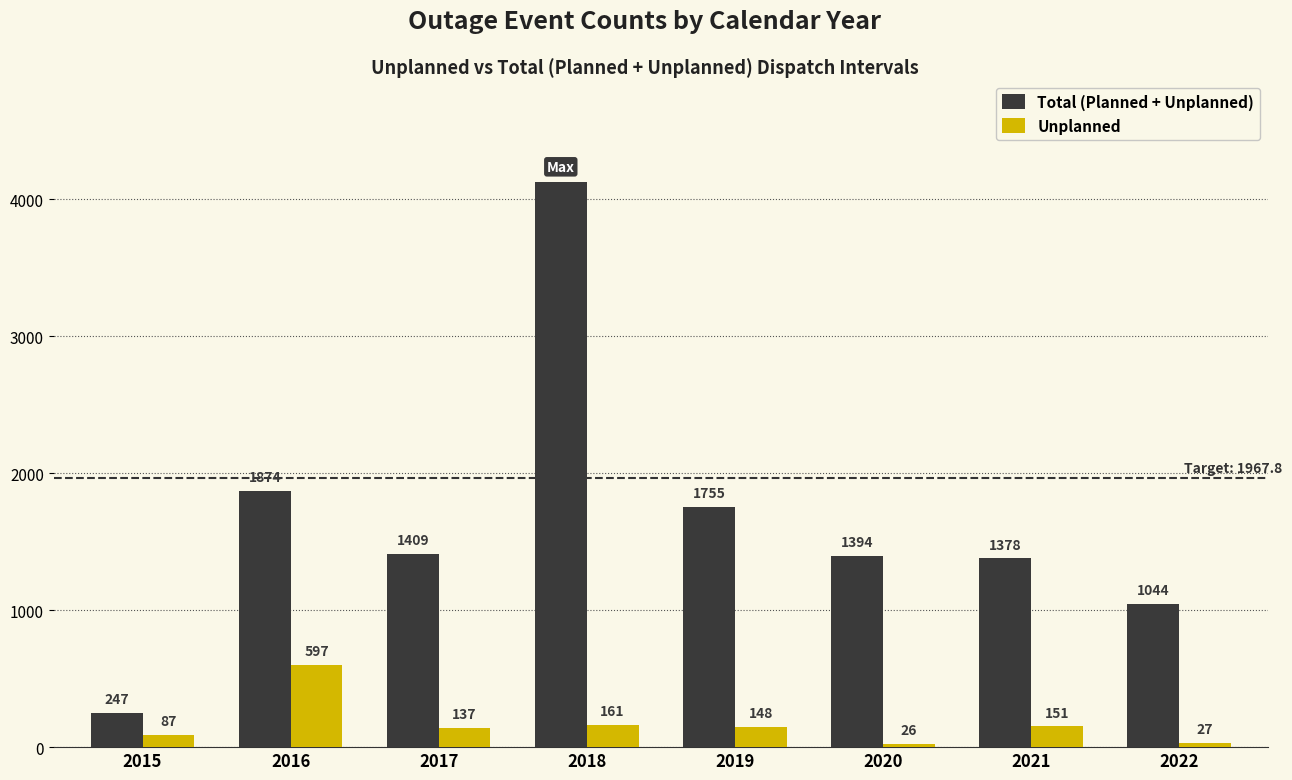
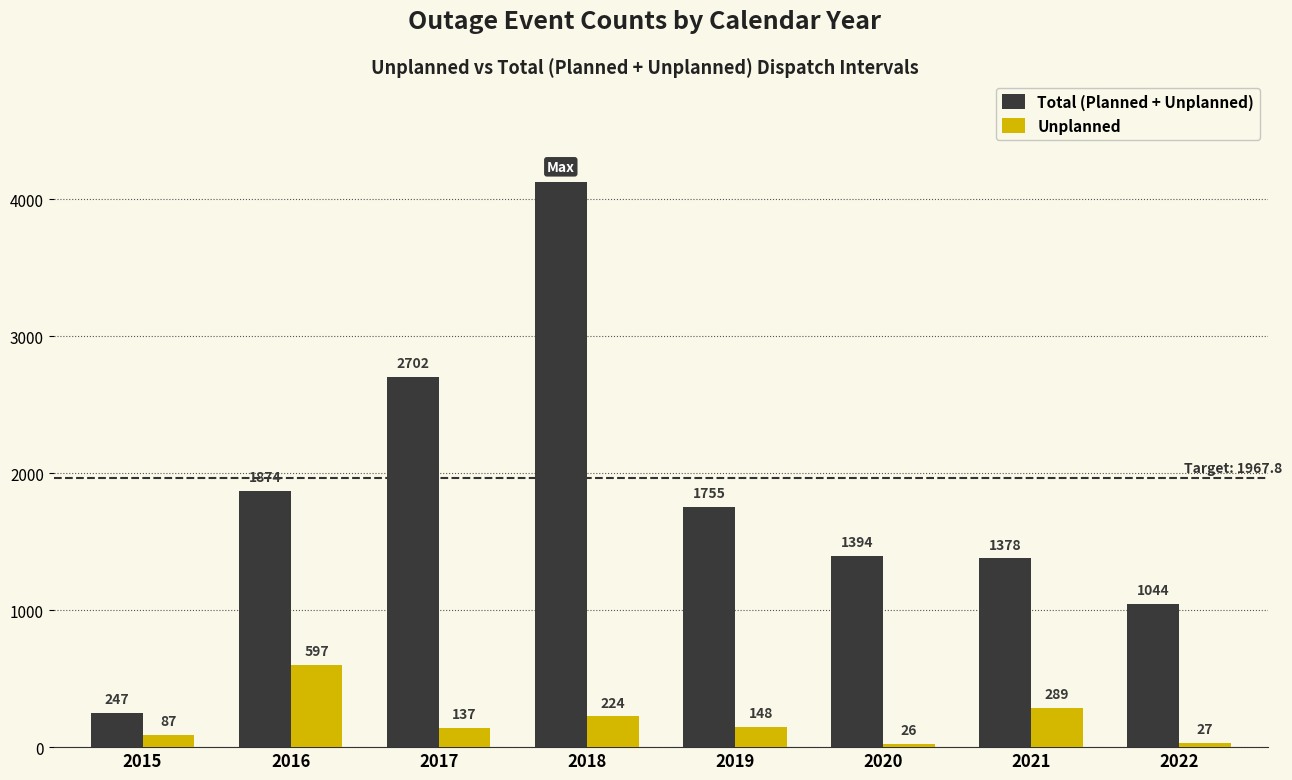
Total (Planned + Unplanned), 2017: 1409 -> 2702
Unplanned, 2018: 161 -> 224
Unplanned, 2021: 151 -> 289
